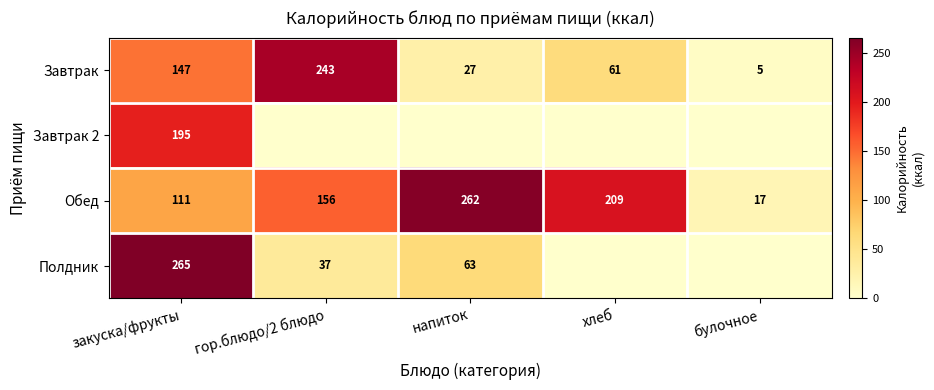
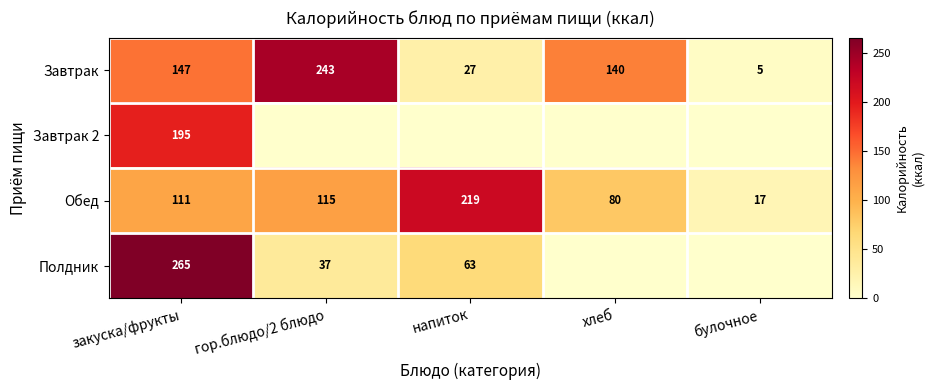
Завтрак, хлеб: 61 -> 140
Обед, гор.блюдо/2 блюдо: 156 -> 115
Обед, напиток: 262 -> 219
Обед, хлеб: 209 -> 80
